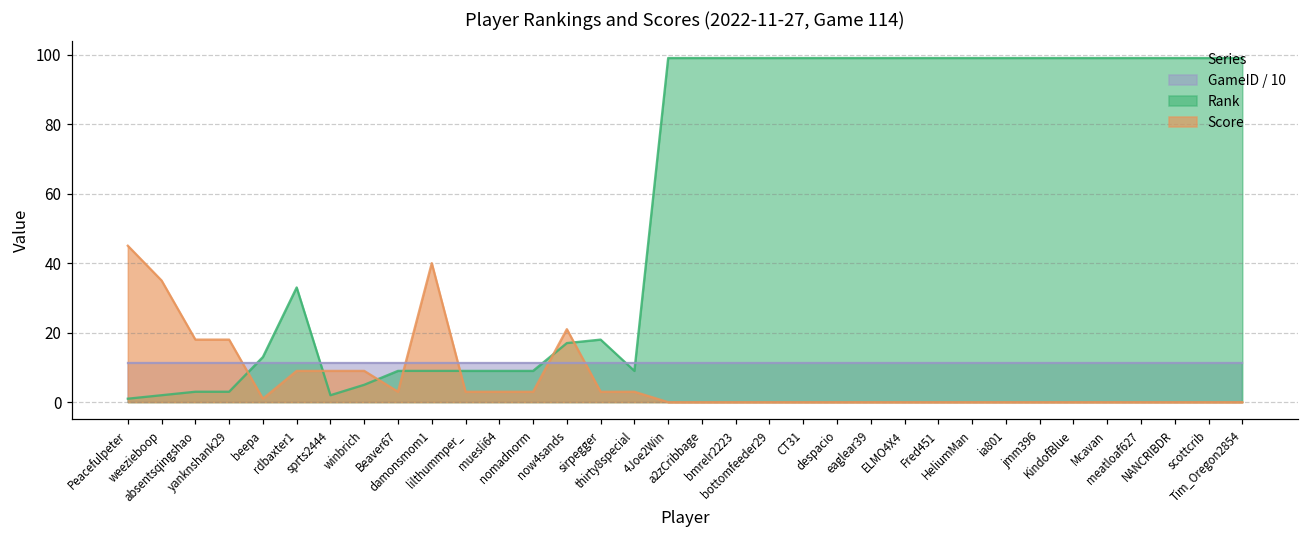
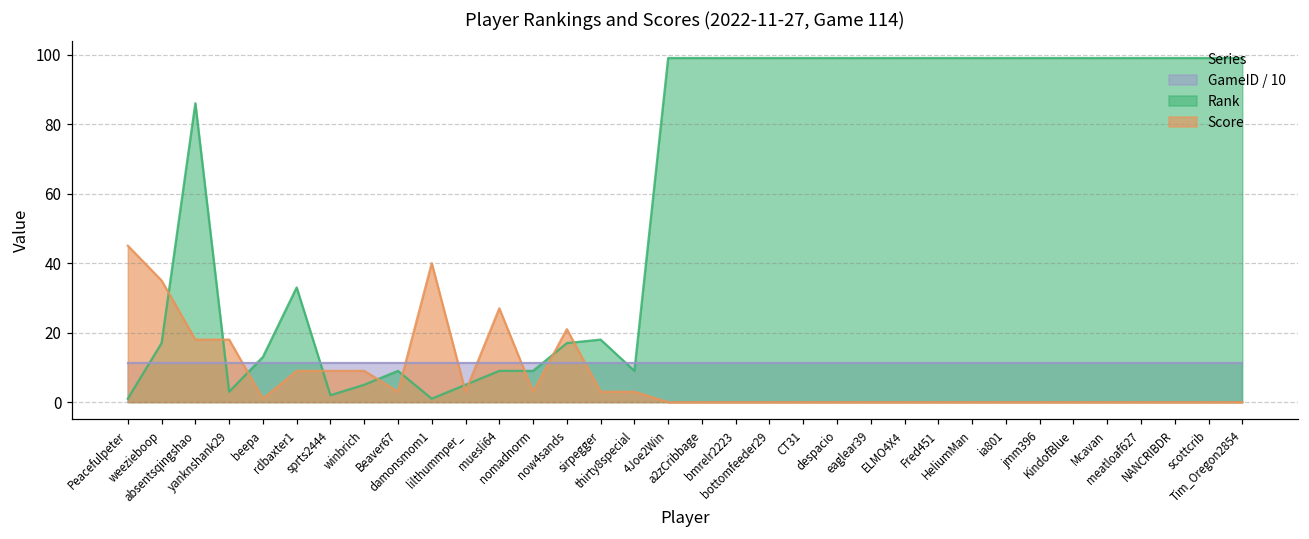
Rank, weezieboop: 2 -> 17
Rank, absentsqingshao: 3 -> 86
Rank, damonsmom1: 9 -> 1
Rank, lilthummper_: 9 -> 5
Score, muesli64: 3 -> 27
